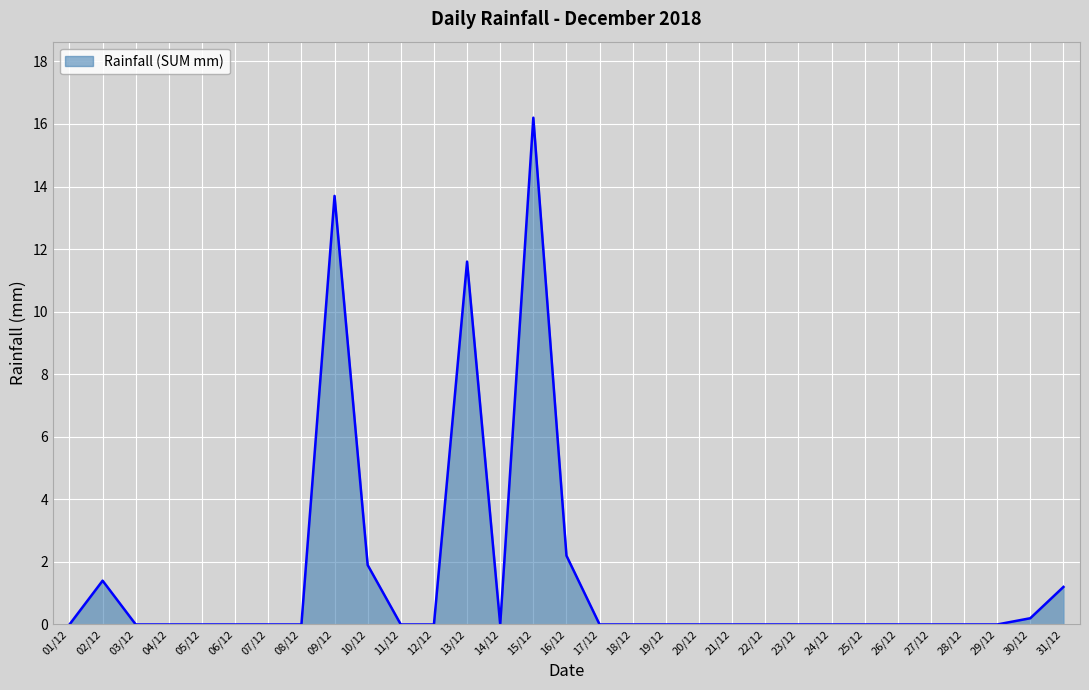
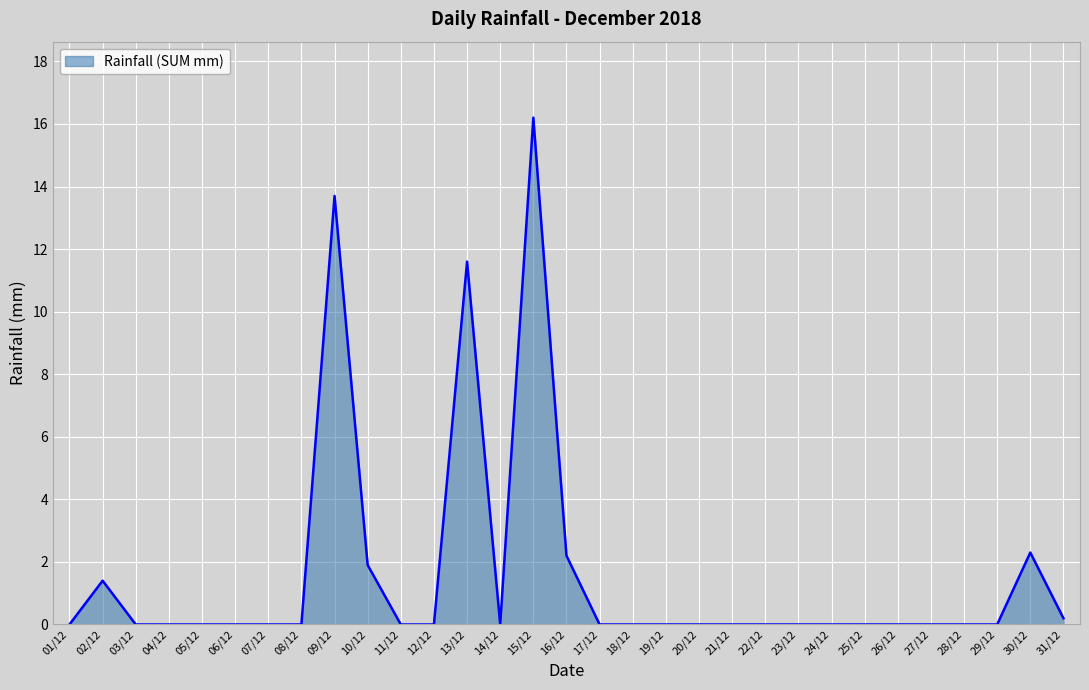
30/12: 0.2 -> 2.3
31/12: 1.2 -> 0.2
